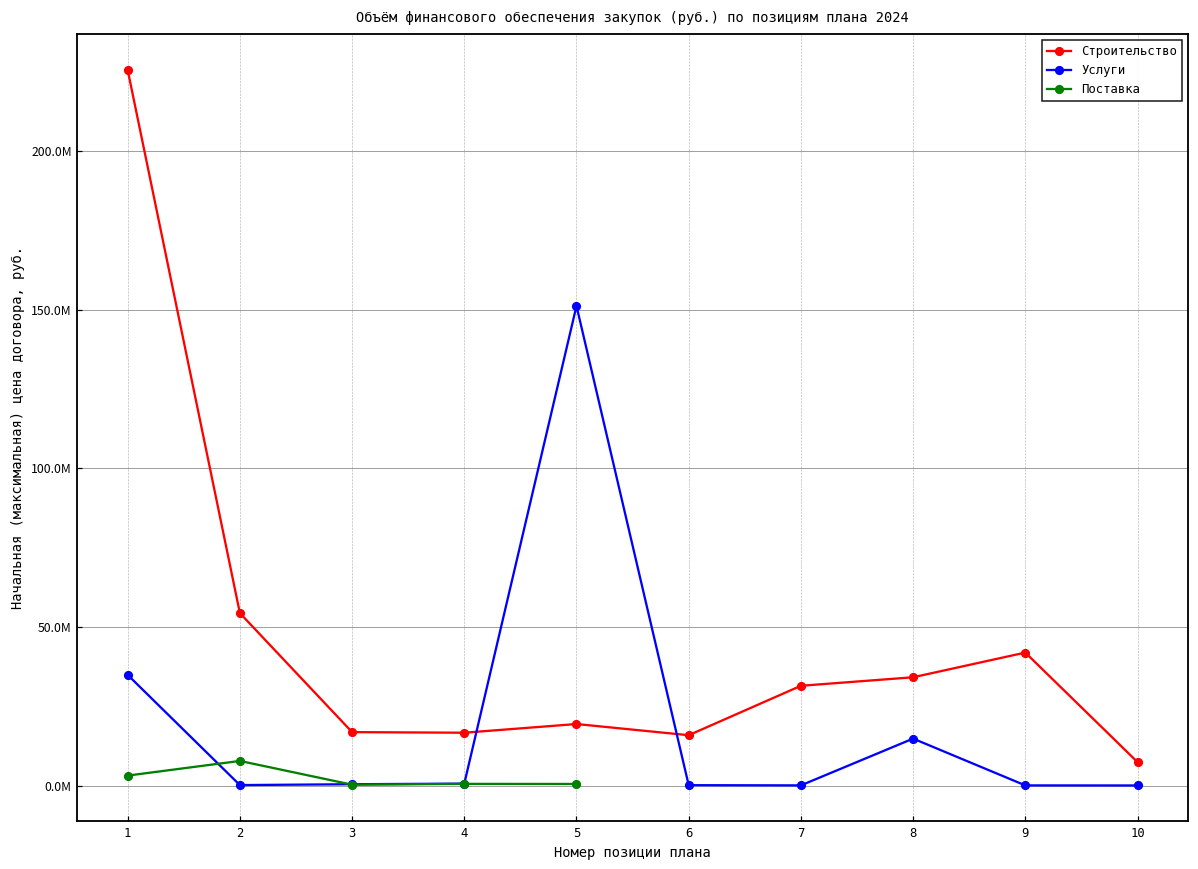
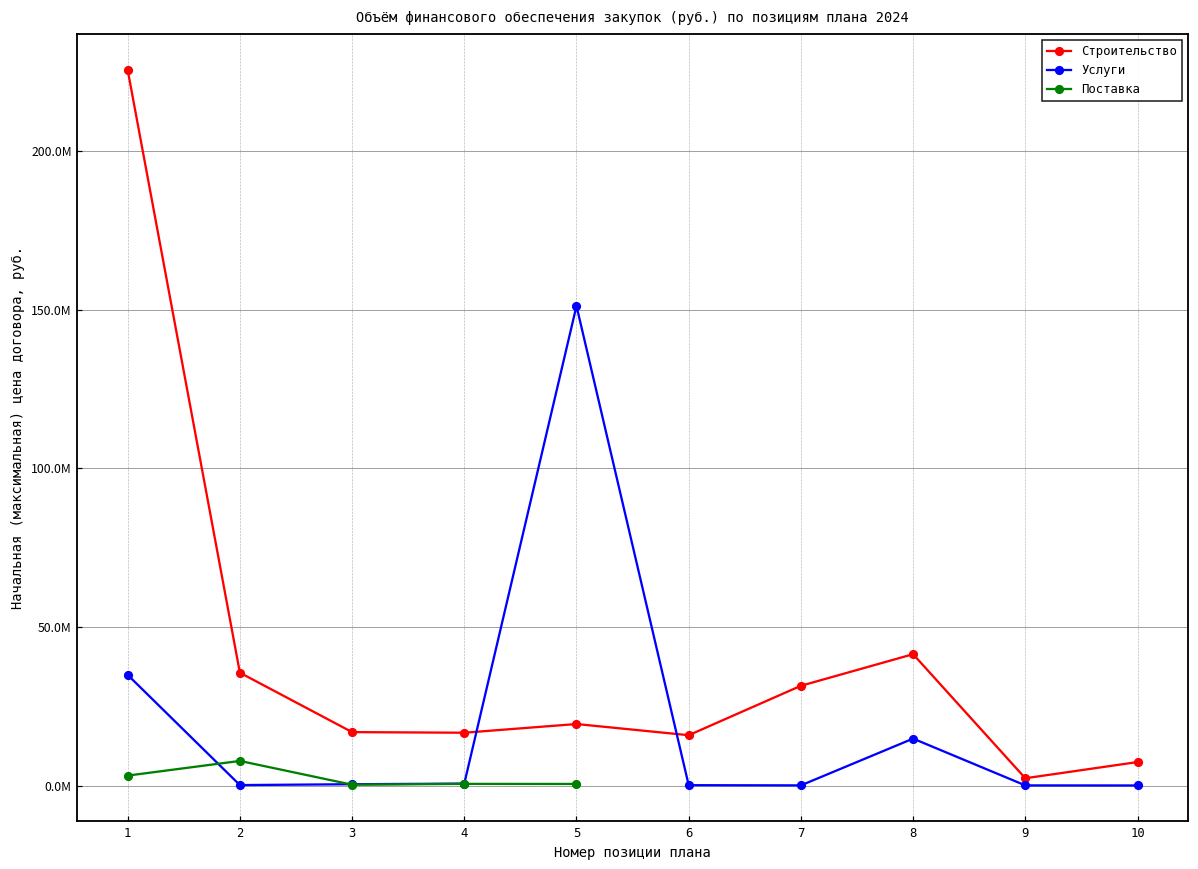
Строительство, 2: 54000000 -> 36000000
Строительство, 8: 34000000 -> 41000000
Строительство, 9: 42000000 -> 2000000
